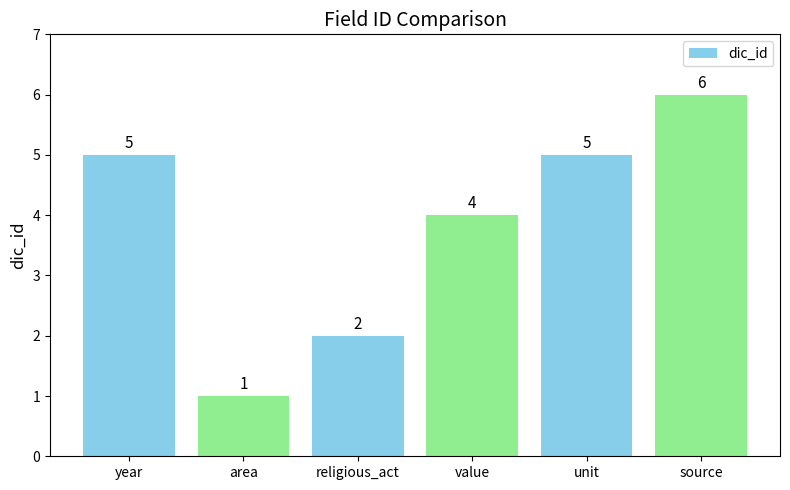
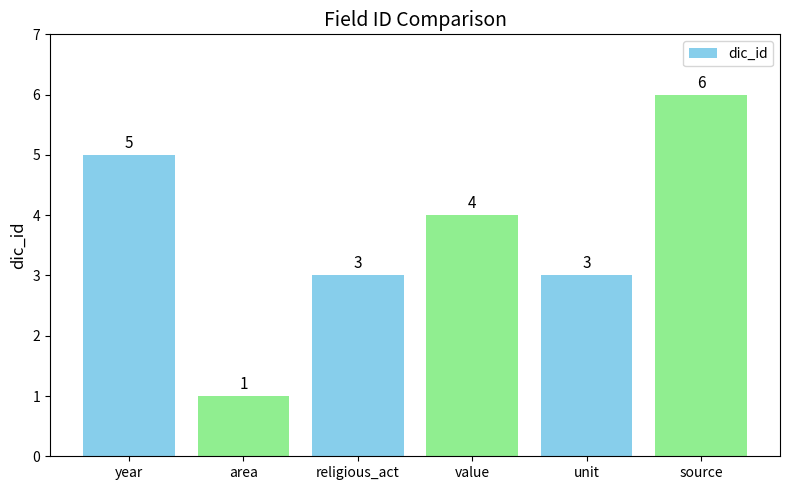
religious_act: 2 -> 3
unit: 5 -> 3
